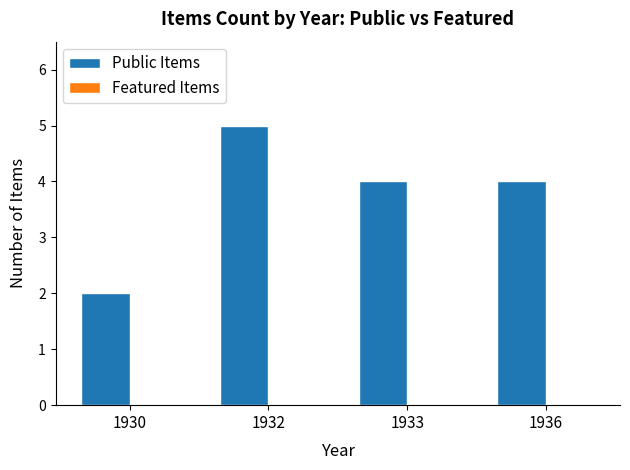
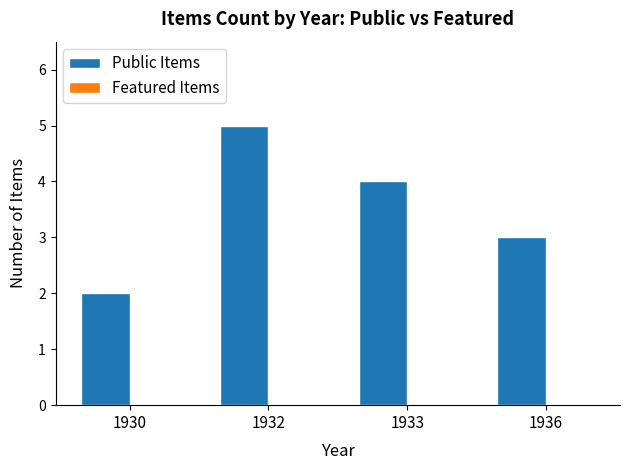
Public Items, 1936: 4 -> 3
